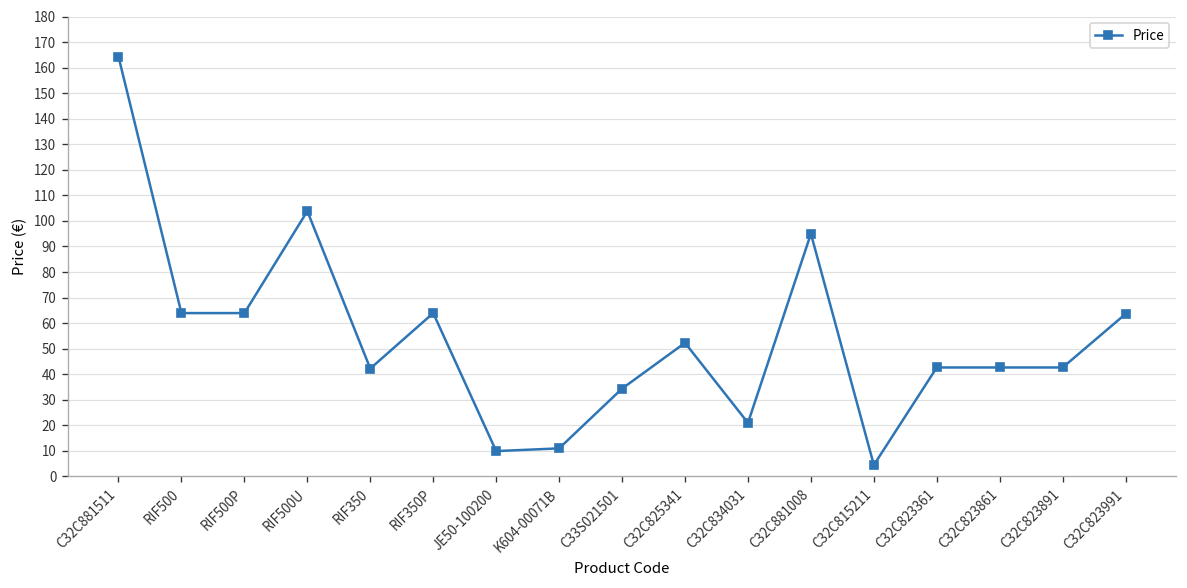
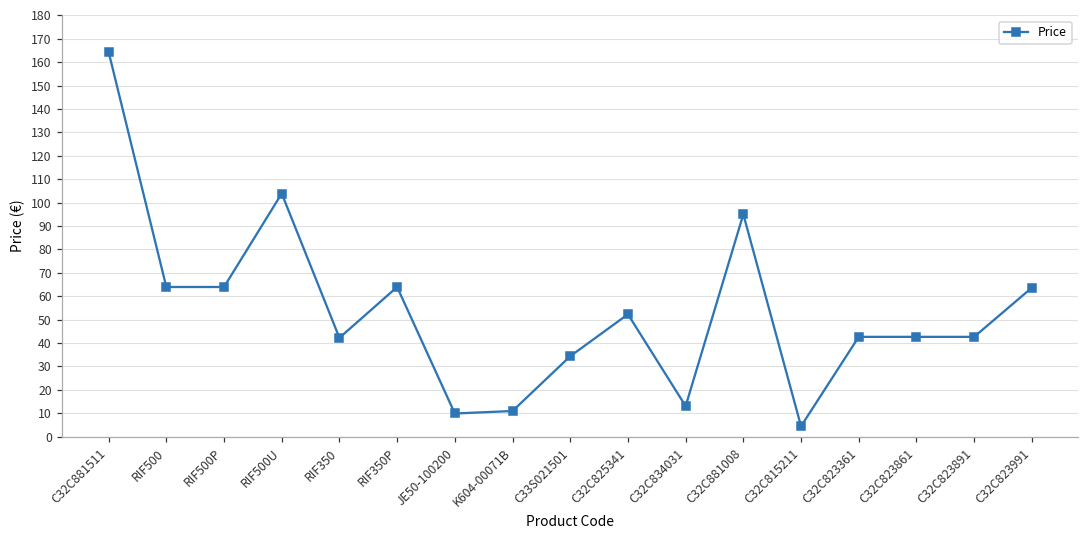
C32C834031: 21 -> 13
